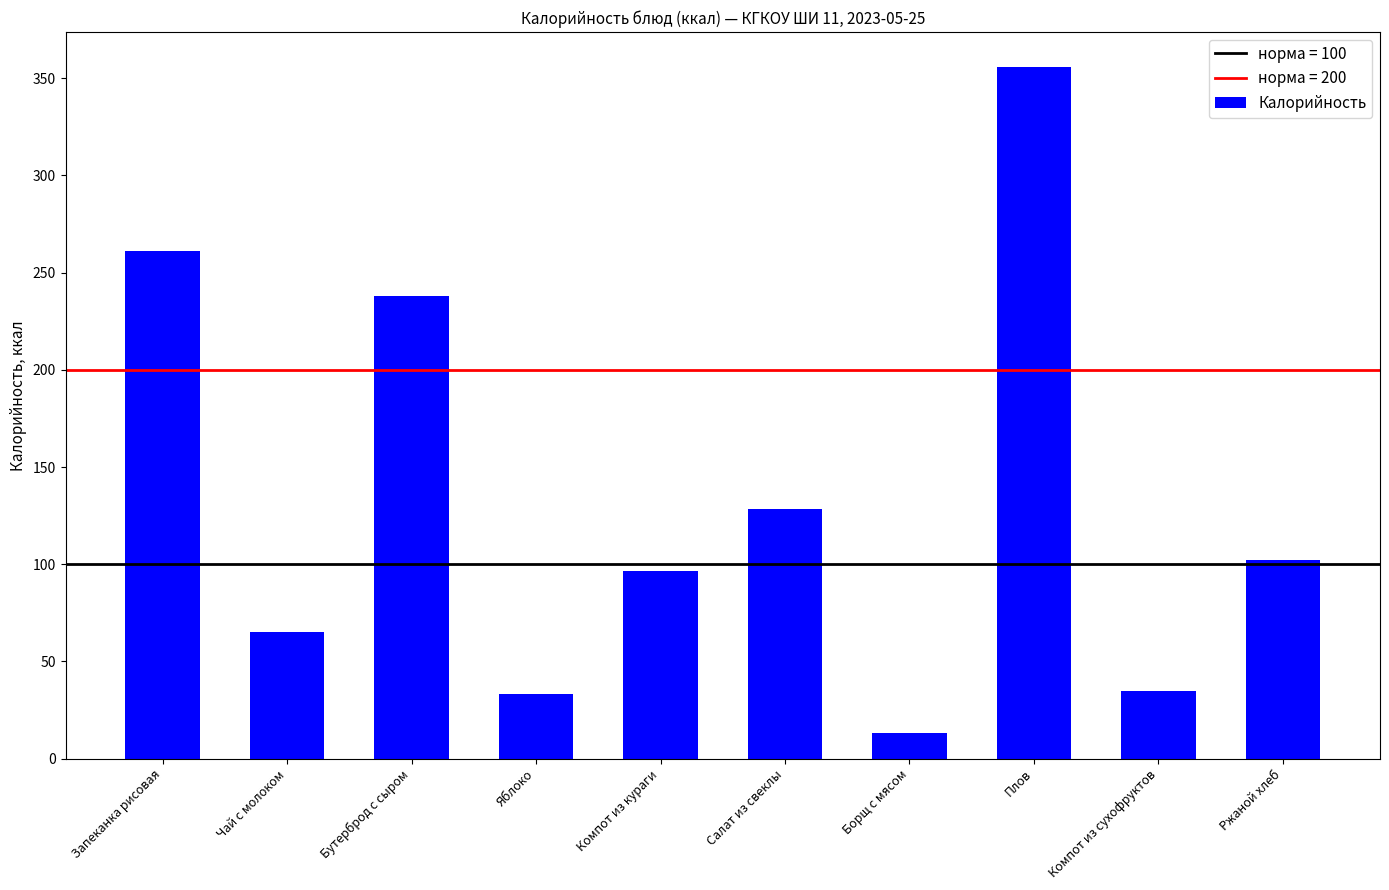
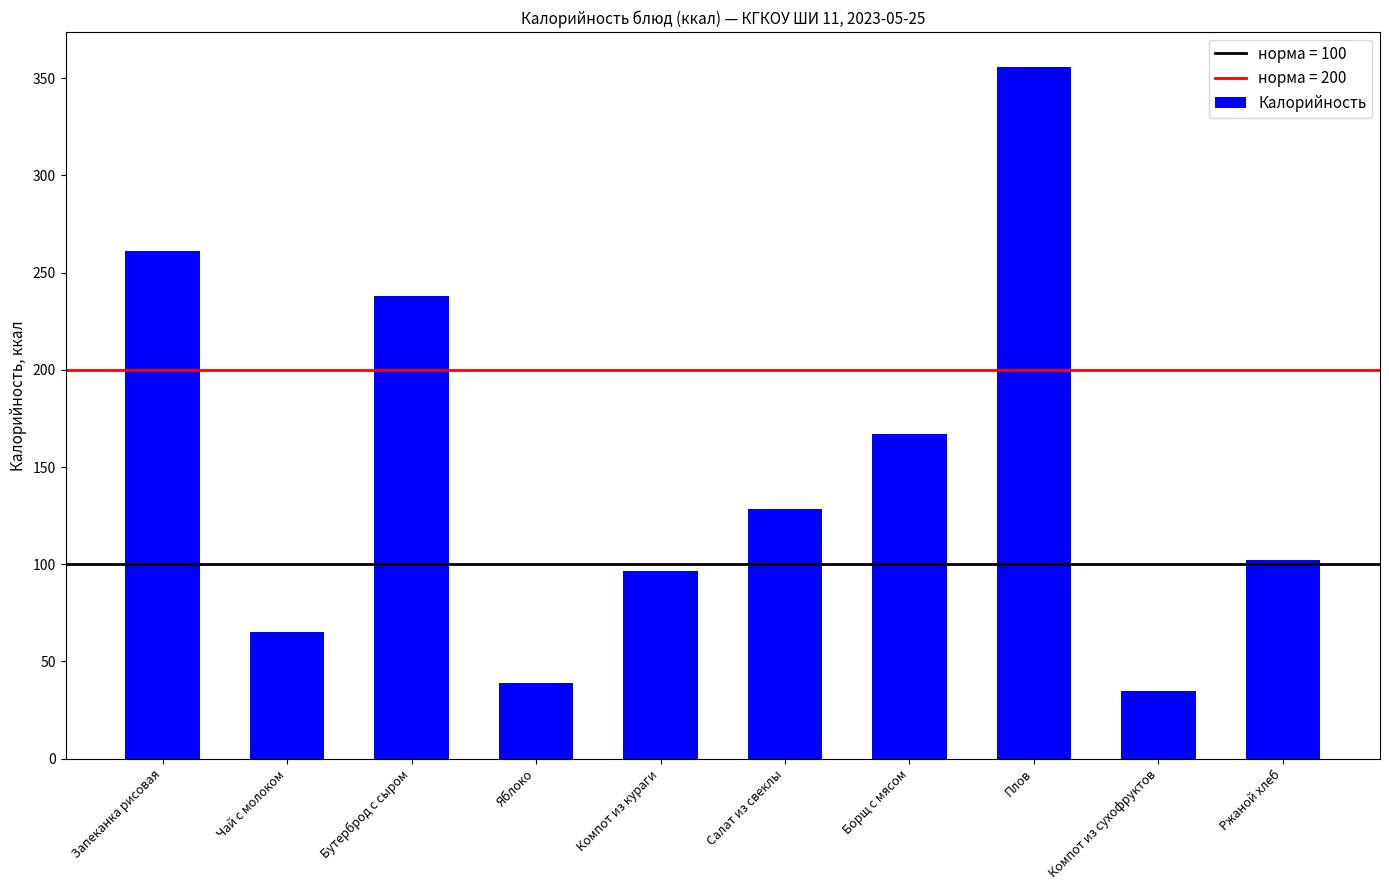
Яблоко: 33 -> 39
Борщ с мясом: 13 -> 167
